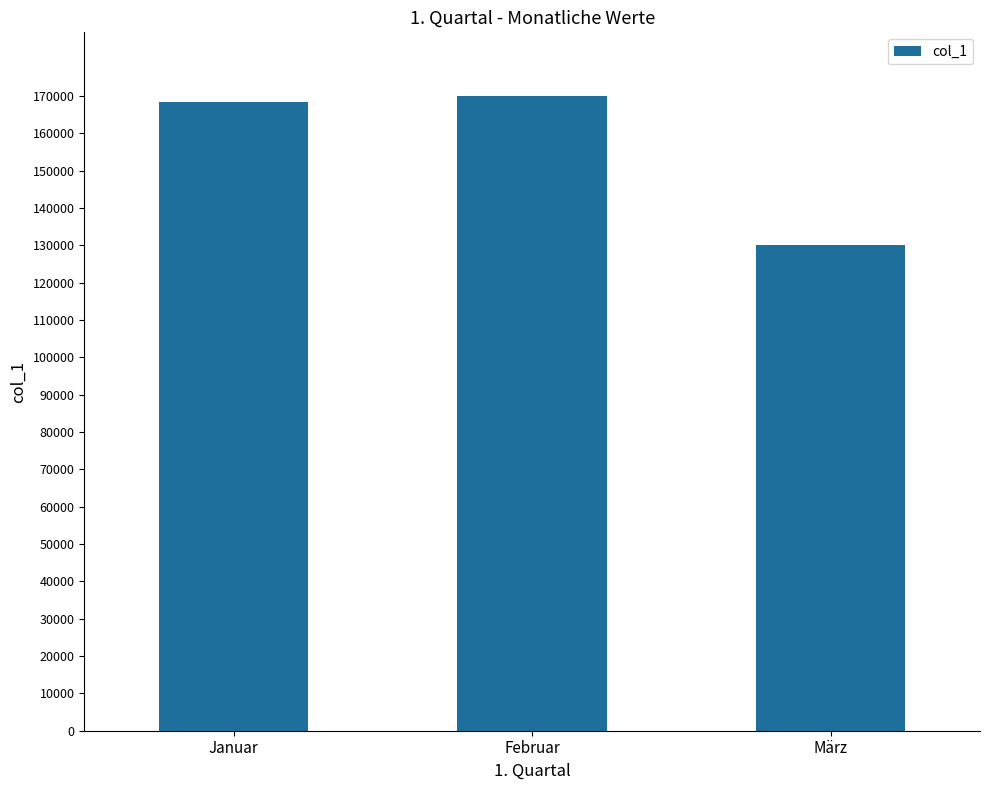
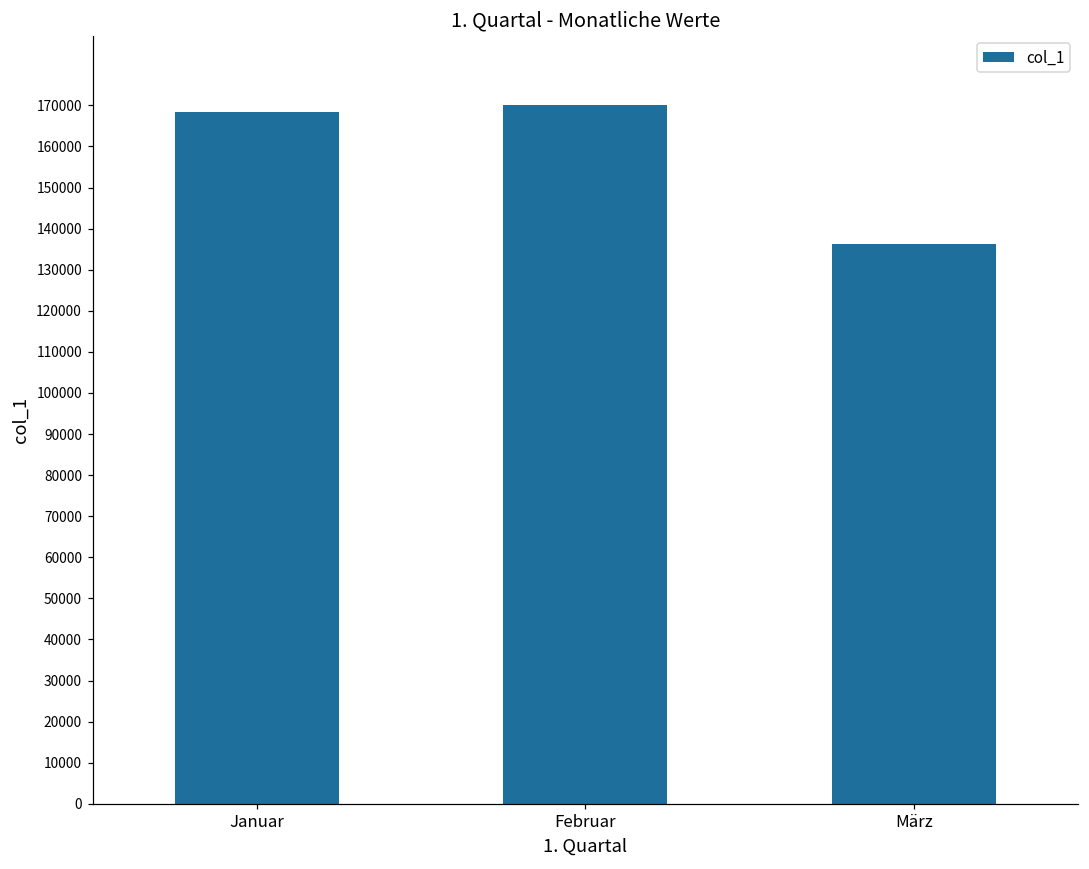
März: 130000 -> 136000
